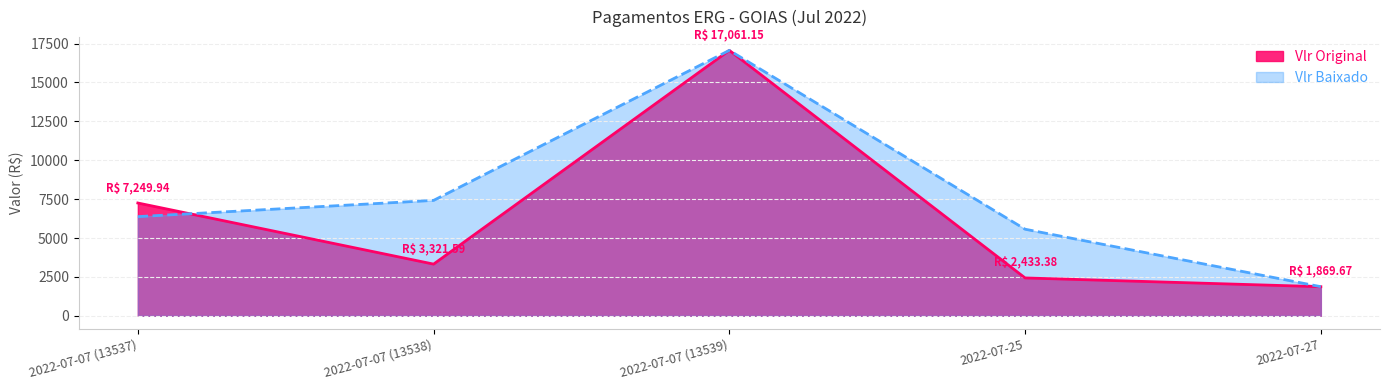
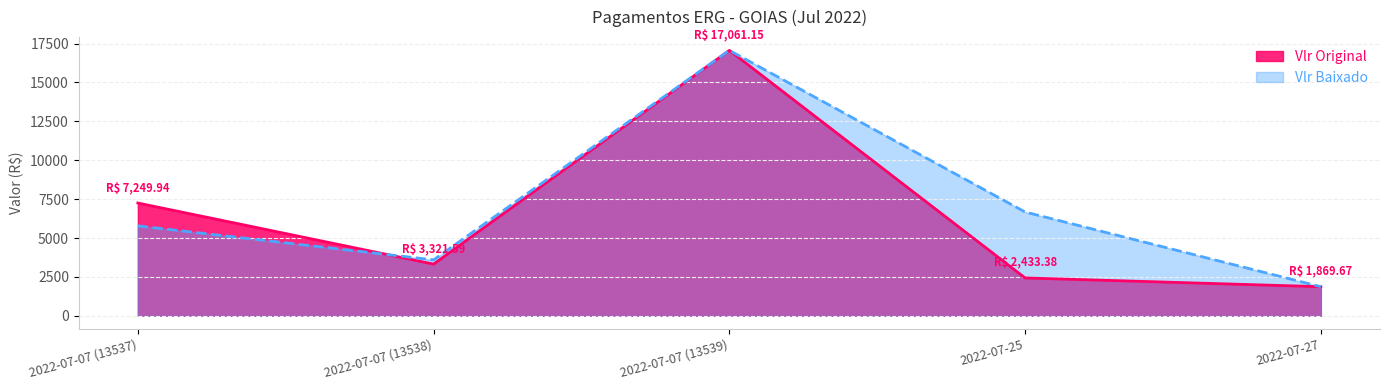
Vlr Baixado, 2022-07-07 (13537): 6400 -> 5800
Vlr Baixado, 2022-07-07 (13538): 7400 -> 3600
Vlr Baixado, 2022-07-25: 5600 -> 6700
